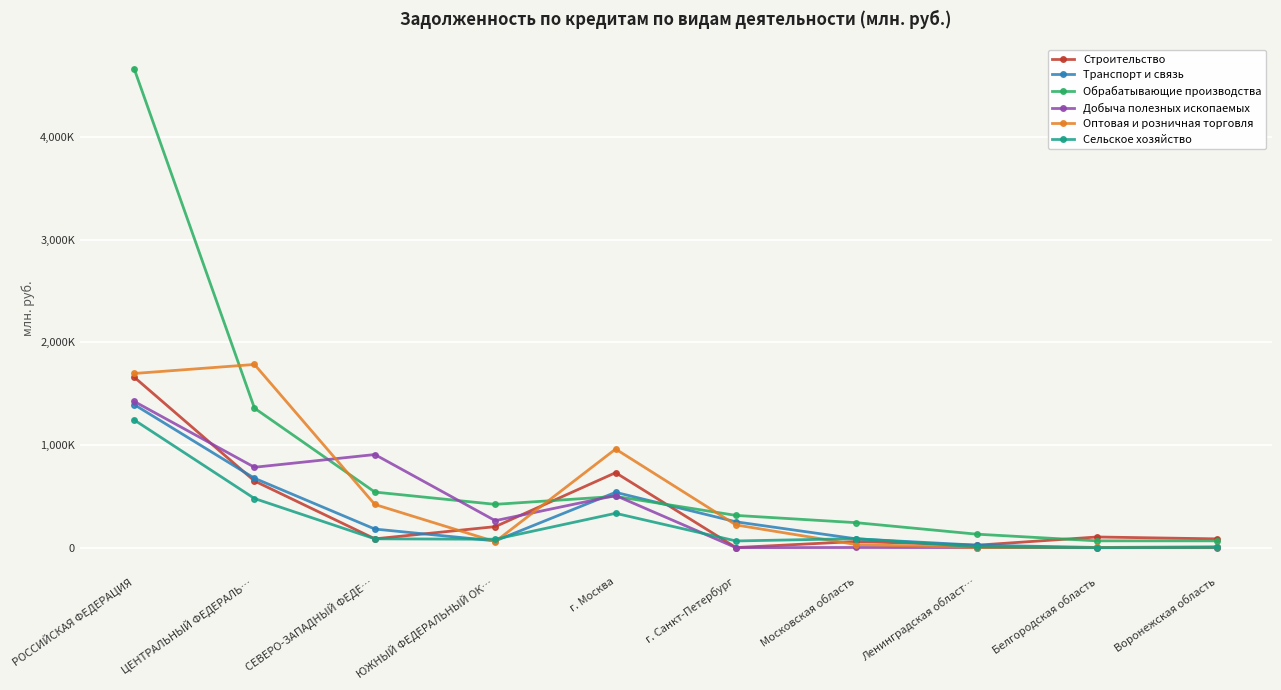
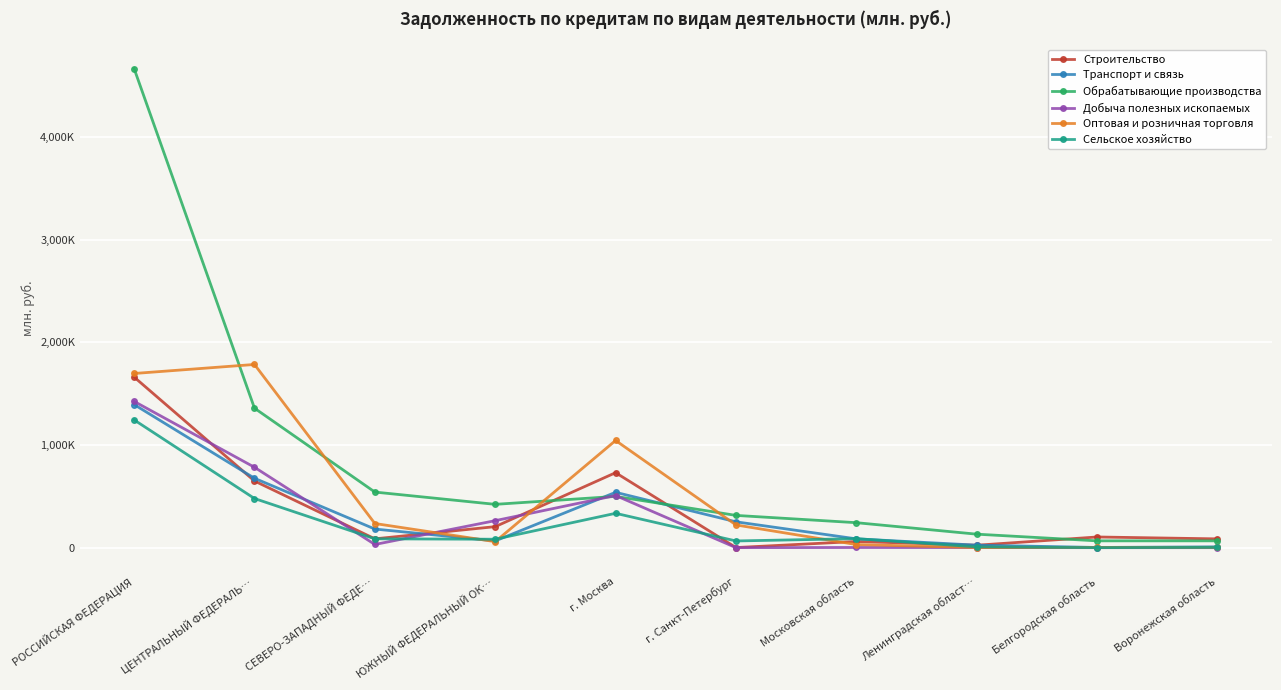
Добыча полезных ископаемых, СЕВЕРО-ЗАПАДНЫЙ ФЕДЕ…: 910,000 -> 30,000
Оптовая и розничная торговля, СЕВЕРО-ЗАПАДНЫЙ ФЕДЕ…: 420,000 -> 240,000
Оптовая и розничная торговля, г. Москва: 960,000 -> 1,040,000
